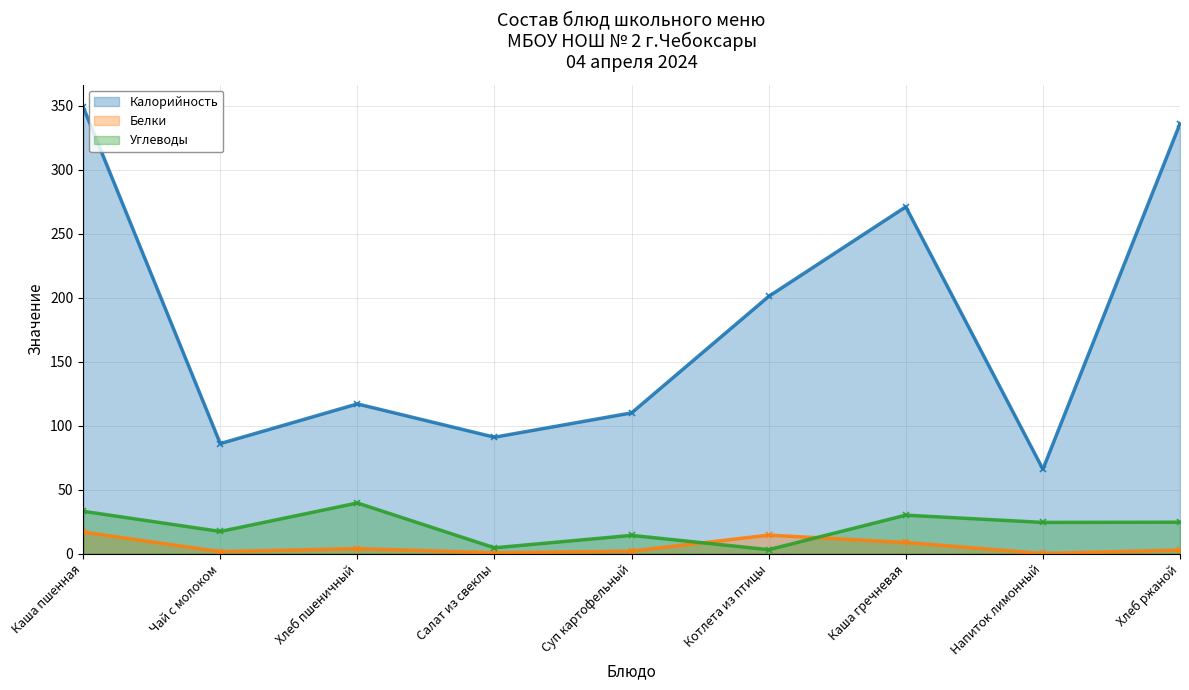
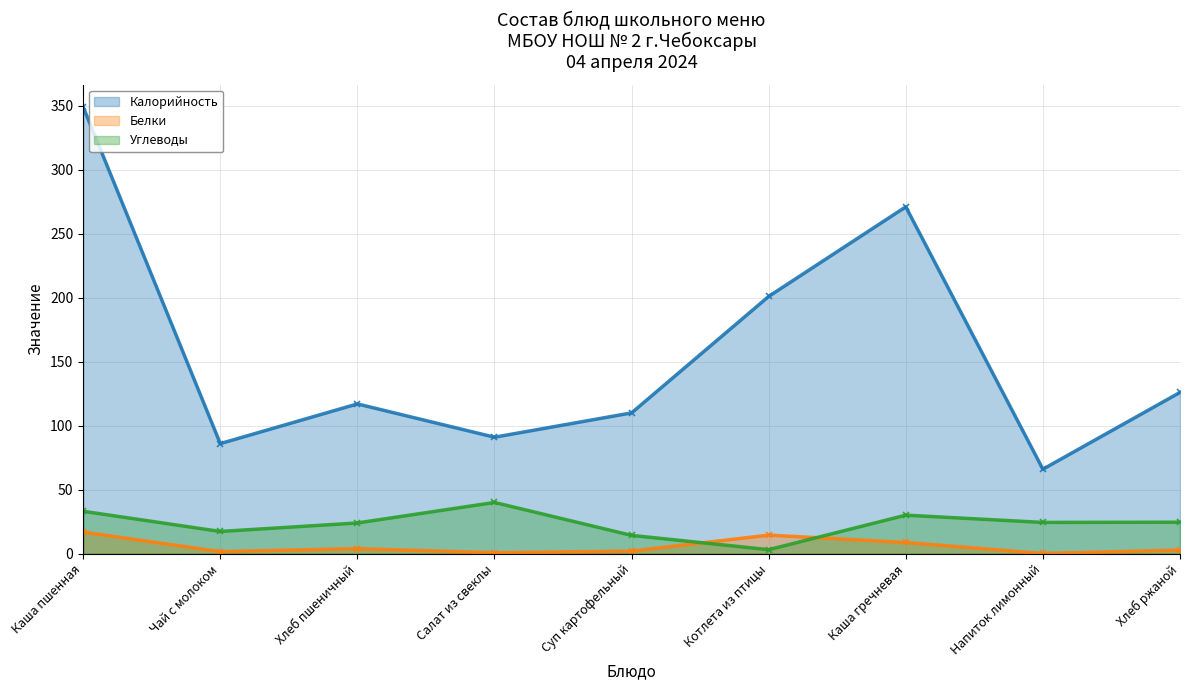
Углеводы, Хлеб пшеничный: 40 -> 24
Углеводы, Салат из свеклы: 5 -> 40
Калорийность, Хлеб ржаной: 336 -> 126
